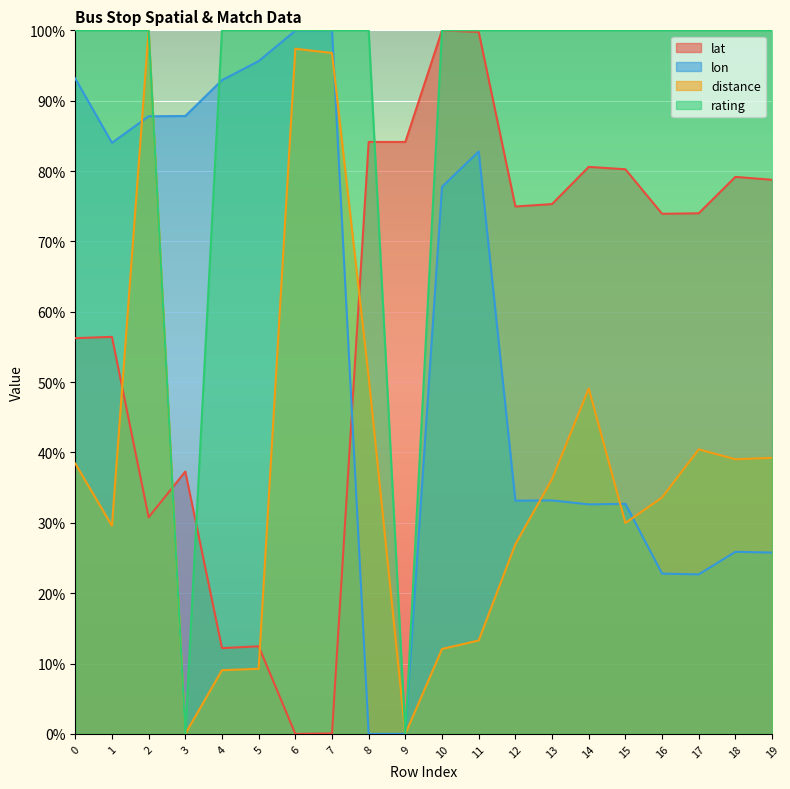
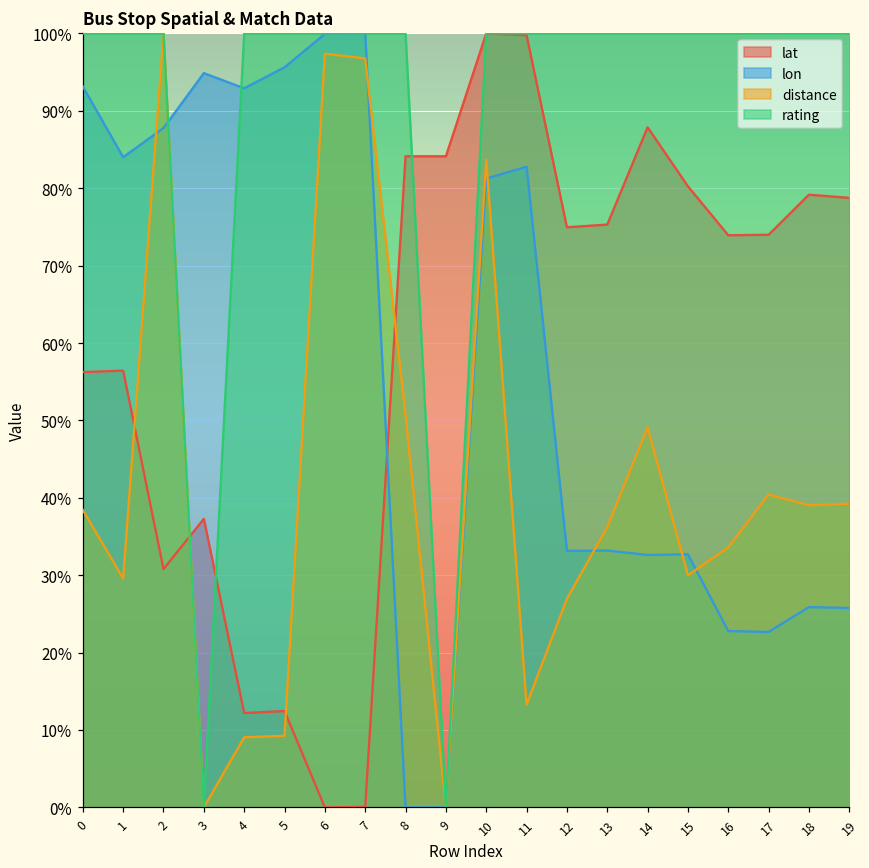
lon, 3: 88% -> 95%
lon, 10: 78% -> 81%
distance, 10: 12% -> 84%
lat, 14: 81% -> 88%
